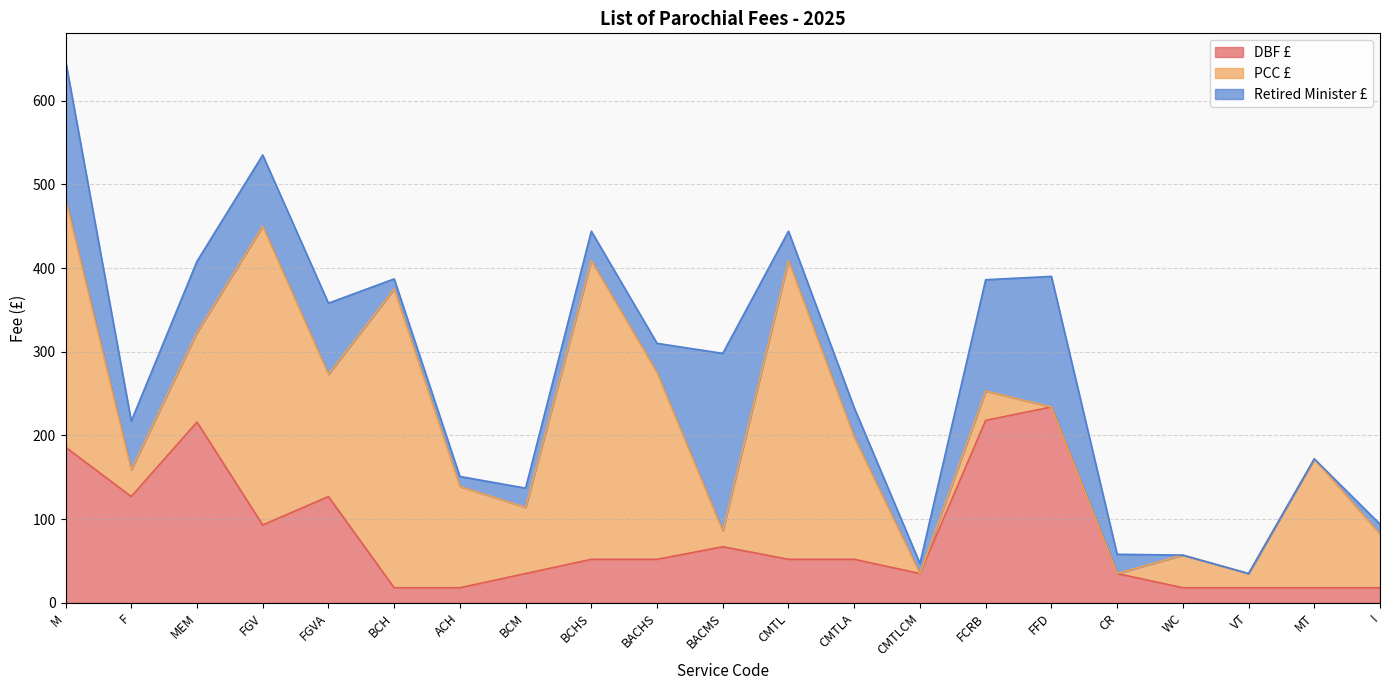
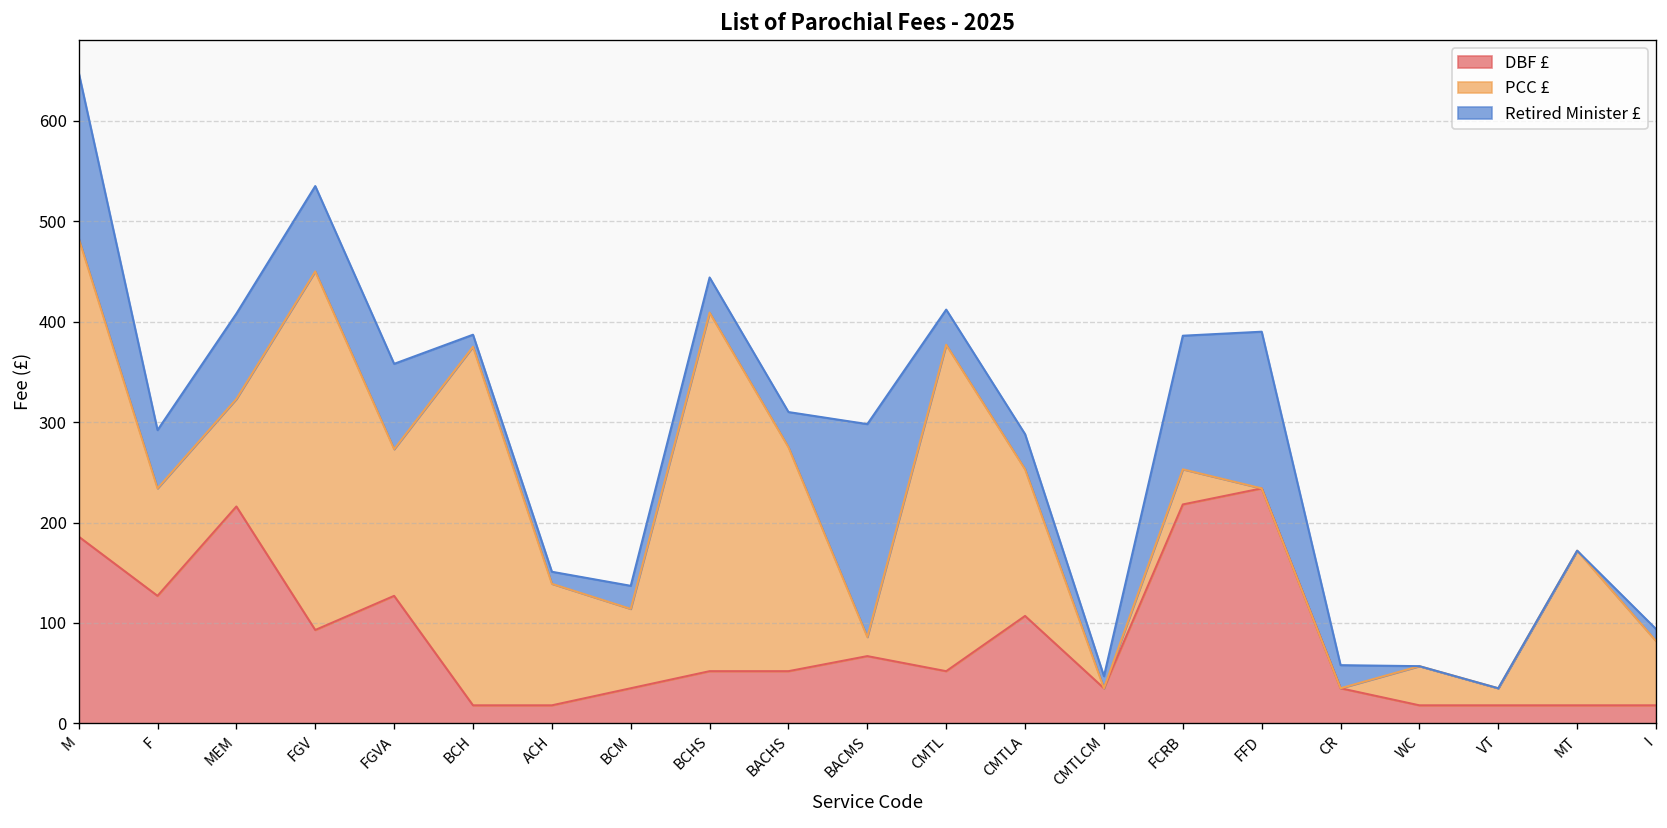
PCC £, F: 30 -> 110
PCC £, CMTL: 360 -> 330
DBF £, CMTLA: 50 -> 110
